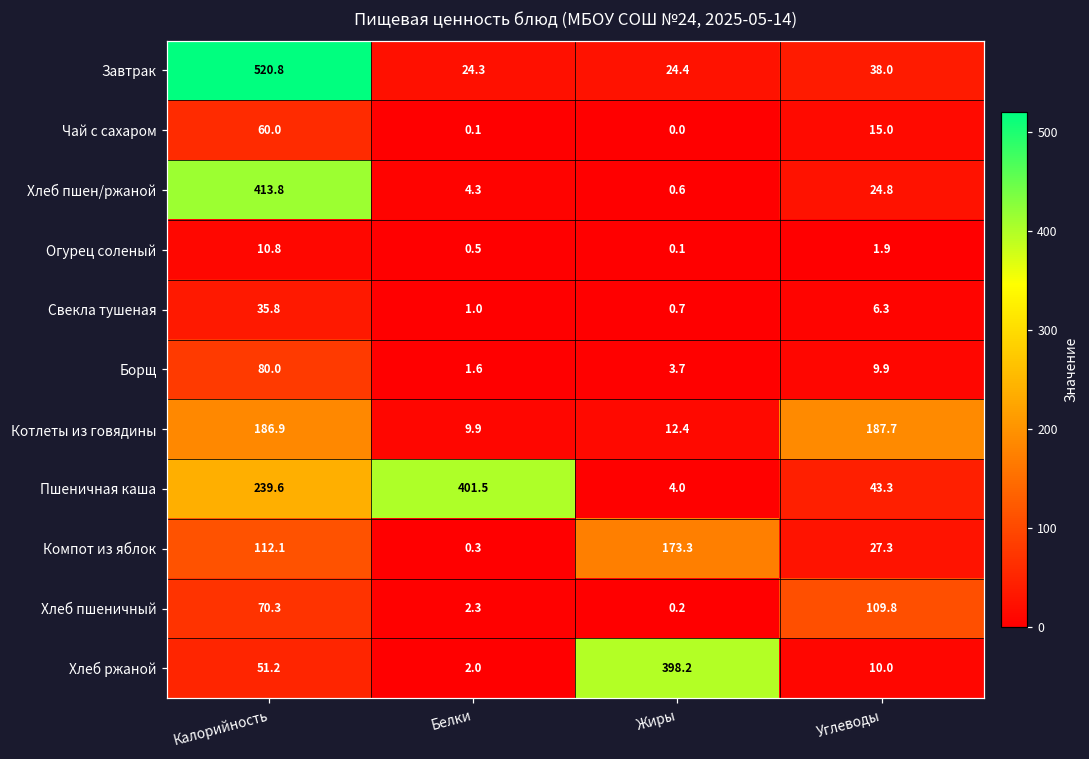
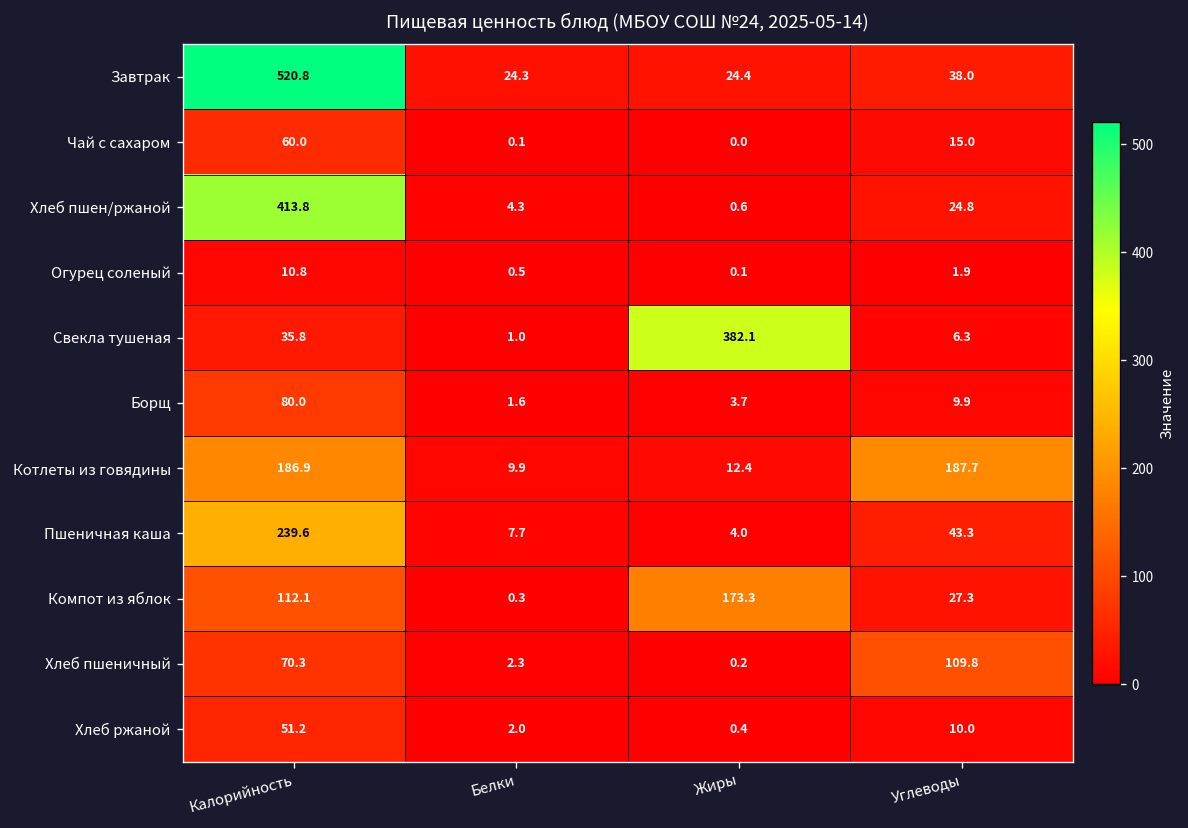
Свекла тушеная, Жиры: 0.7 -> 382.1
Пшеничная каша, Белки: 401.5 -> 7.7
Хлеб ржаной, Жиры: 398.2 -> 0.4
